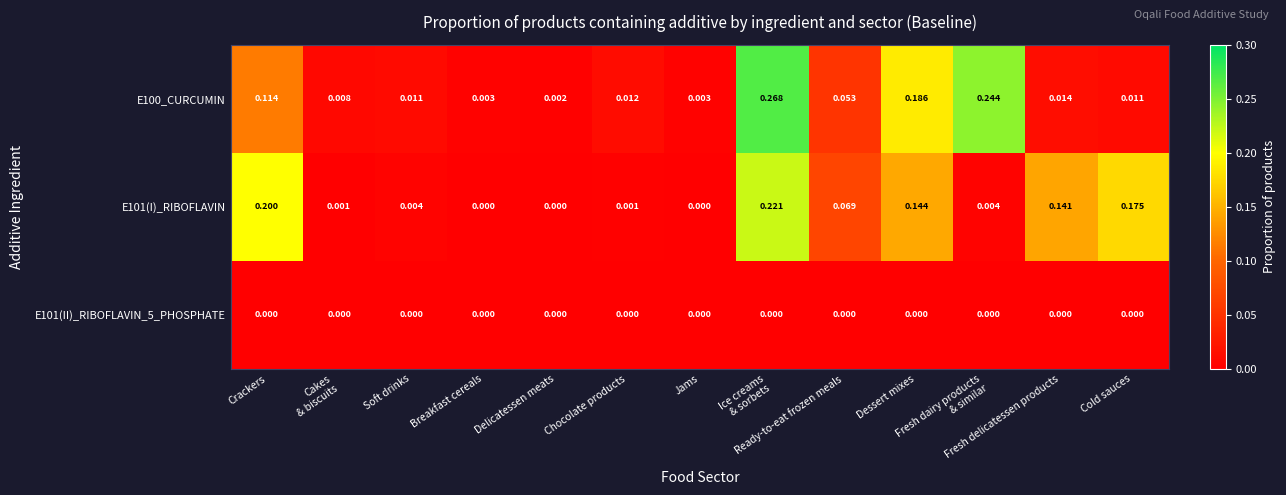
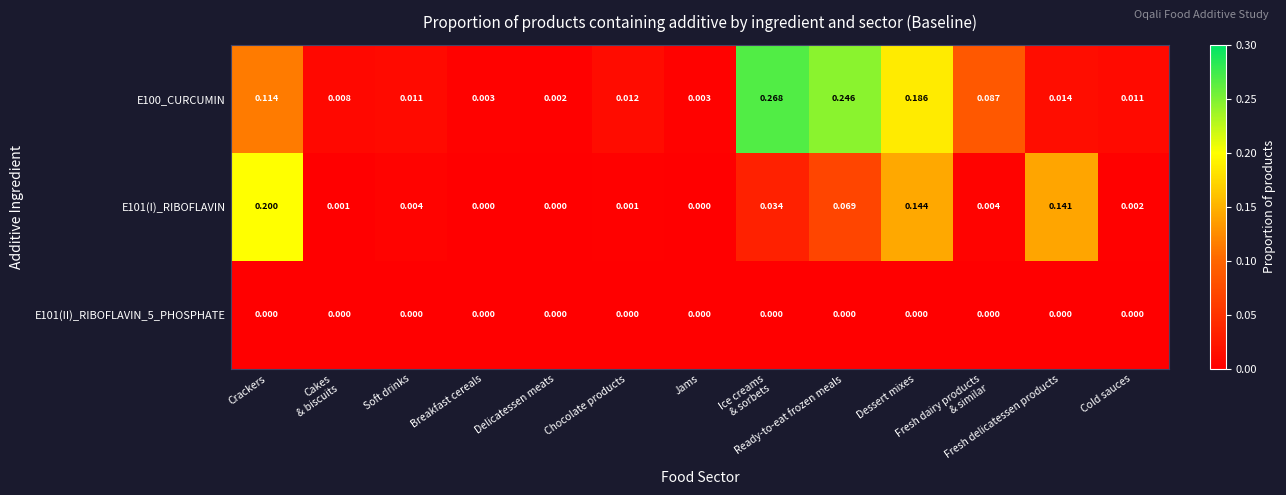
E100_CURCUMIN, Ready-to-eat frozen meals: 0.053 -> 0.246
E100_CURCUMIN, Fresh dairy products & similar: 0.244 -> 0.087
E101(I)_RIBOFLAVIN, Ice creams & sorbets: 0.221 -> 0.034
E101(I)_RIBOFLAVIN, Cold sauces: 0.175 -> 0.002
